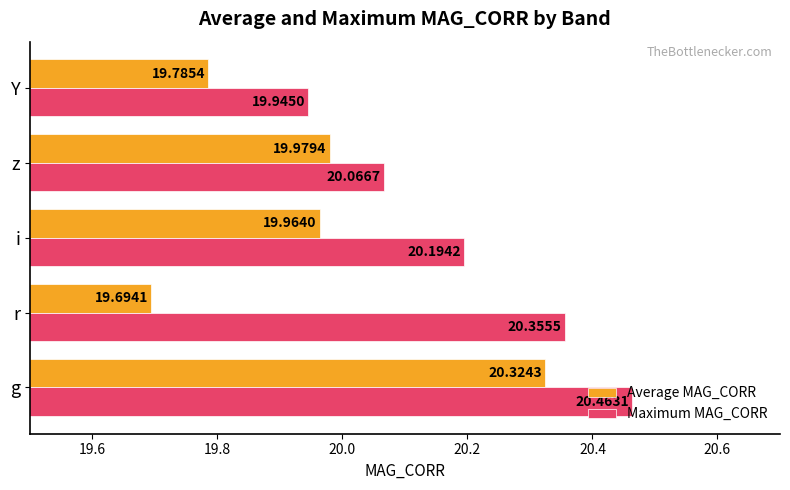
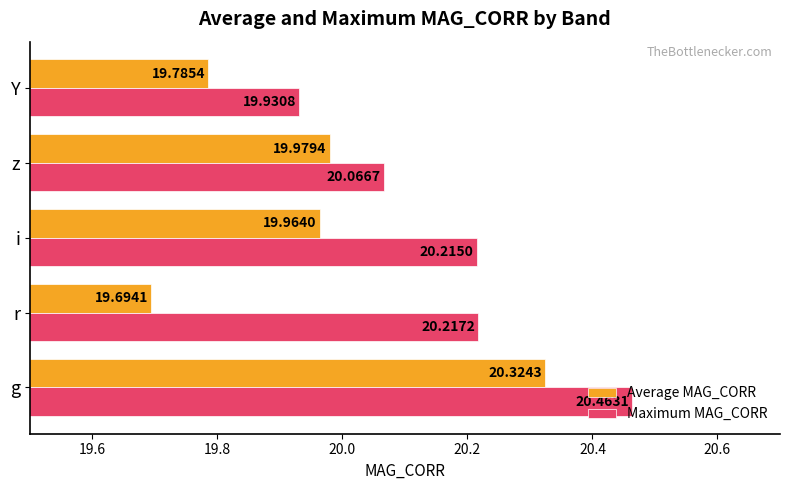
Maximum MAG_CORR, Y: 19.9450 -> 19.9308
Maximum MAG_CORR, i: 20.1942 -> 20.2150
Maximum MAG_CORR, r: 20.3555 -> 20.2172
